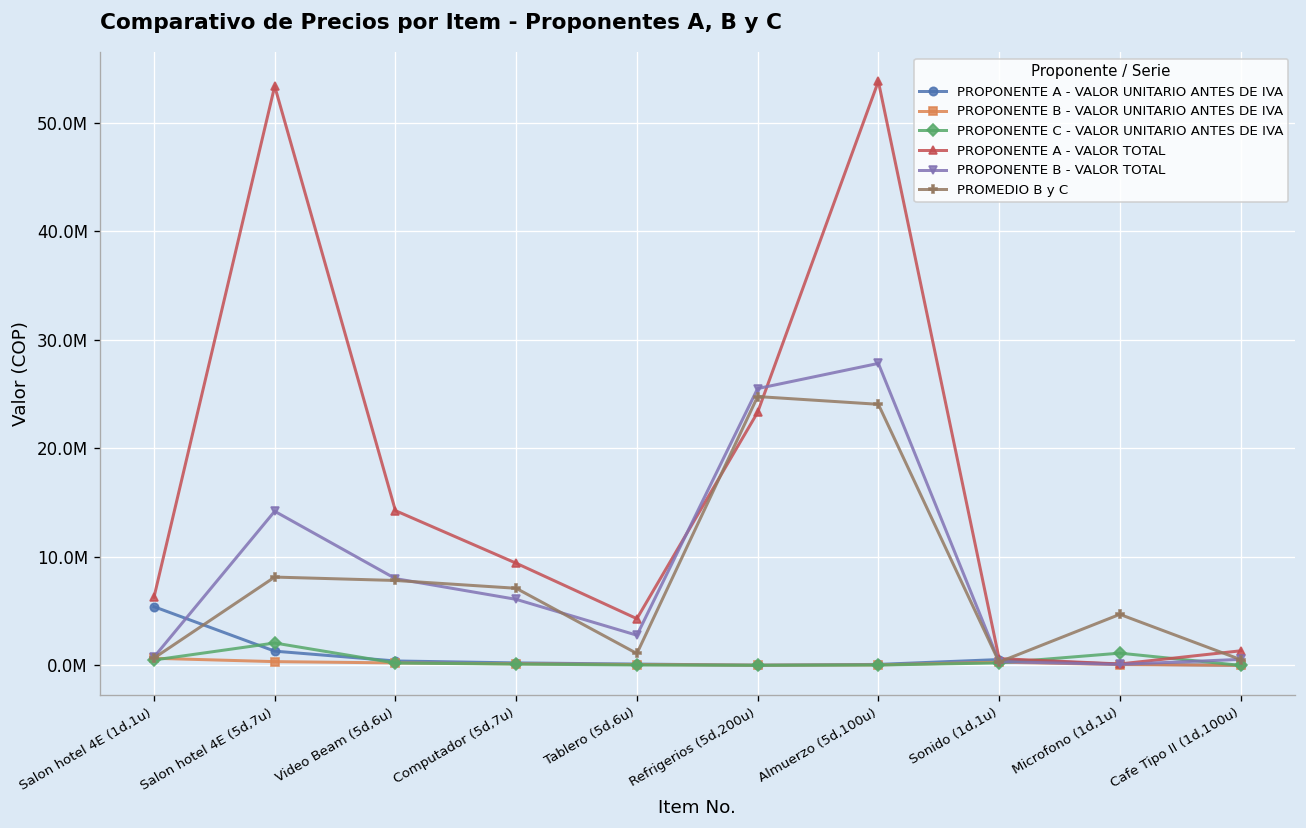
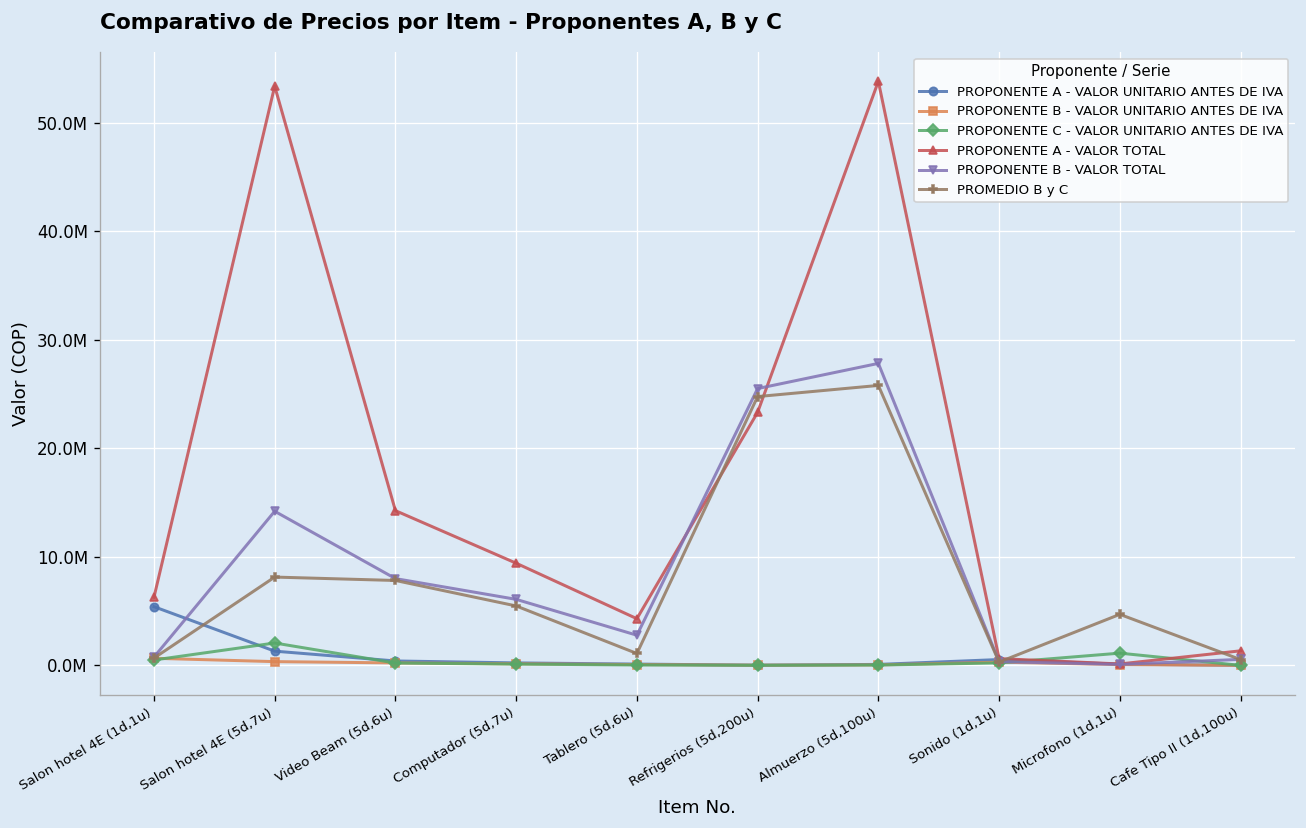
PROMEDIO B y C, Computador (5d,7u): 7000000 -> 5000000
PROMEDIO B y C, Almuerzo (5d,100u): 24000000 -> 26000000
